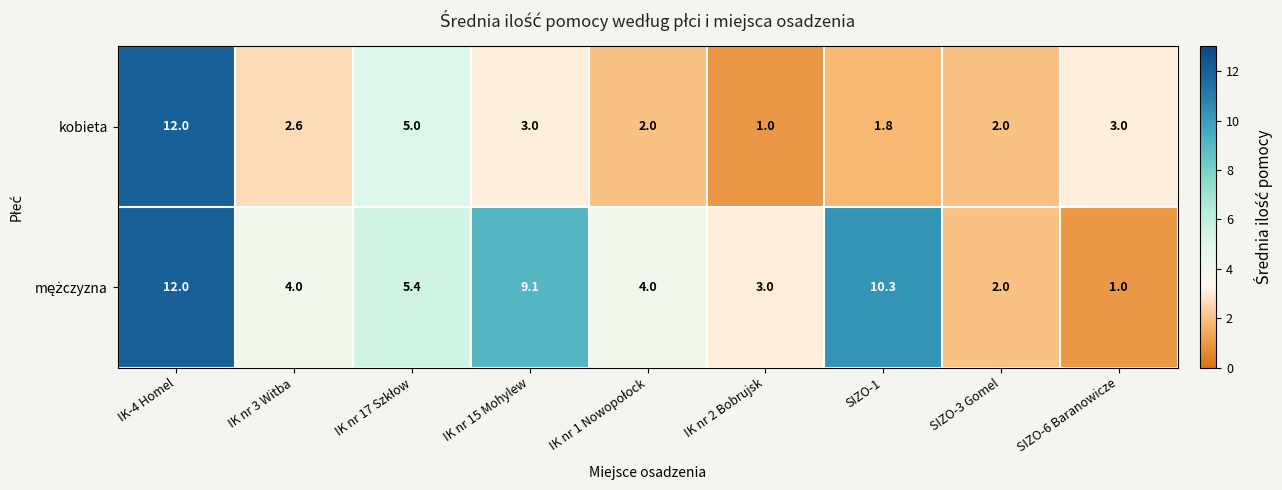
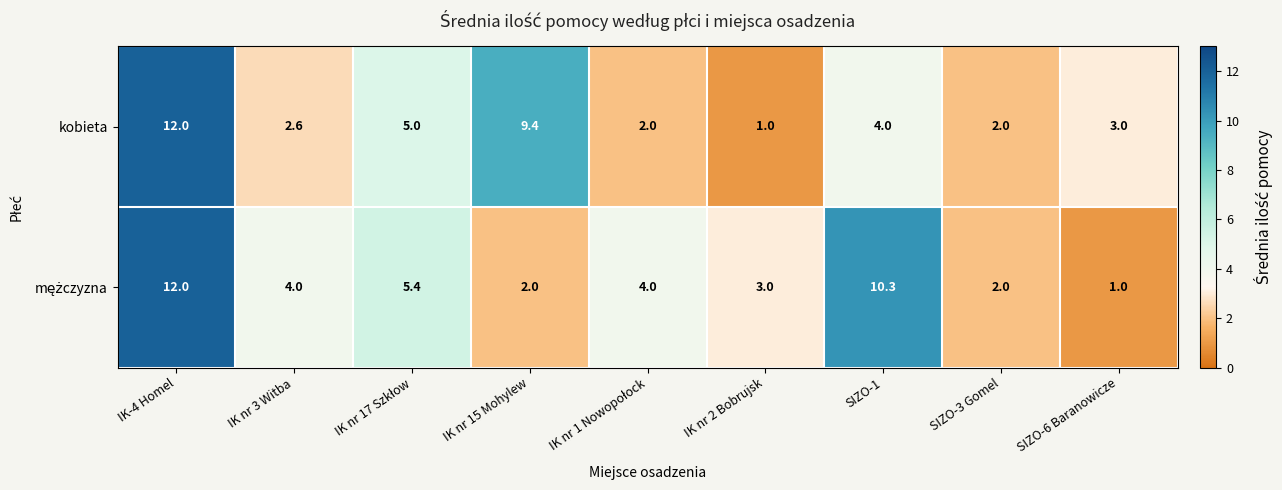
kobieta, IK nr 15 Mohylew: 3.0 -> 9.4
kobieta, SIZO-1: 1.8 -> 4.0
mężczyzna, IK nr 15 Mohylew: 9.1 -> 2.0
